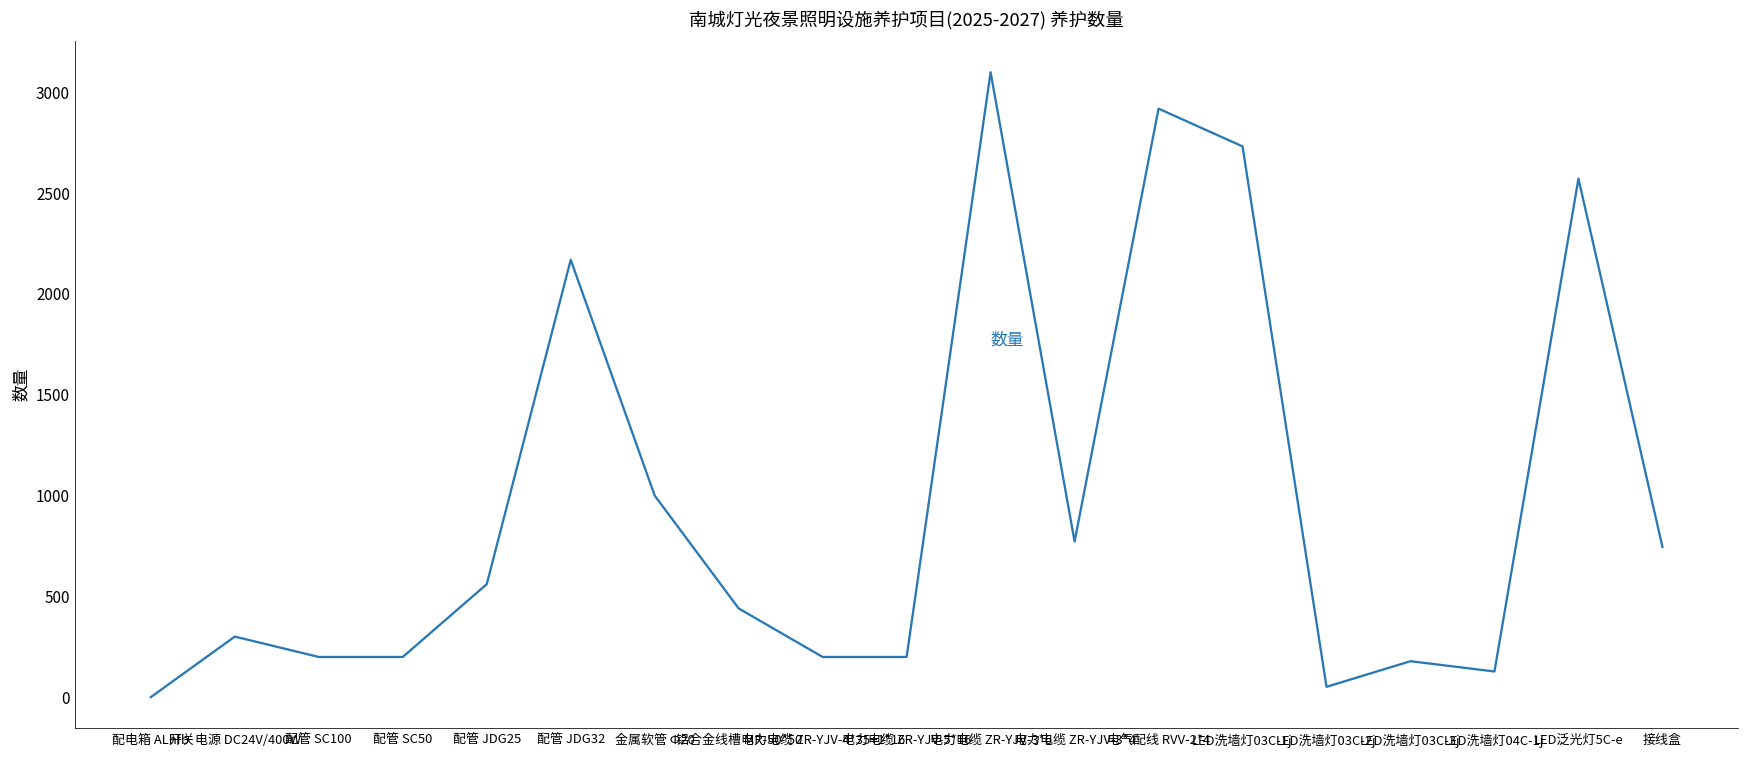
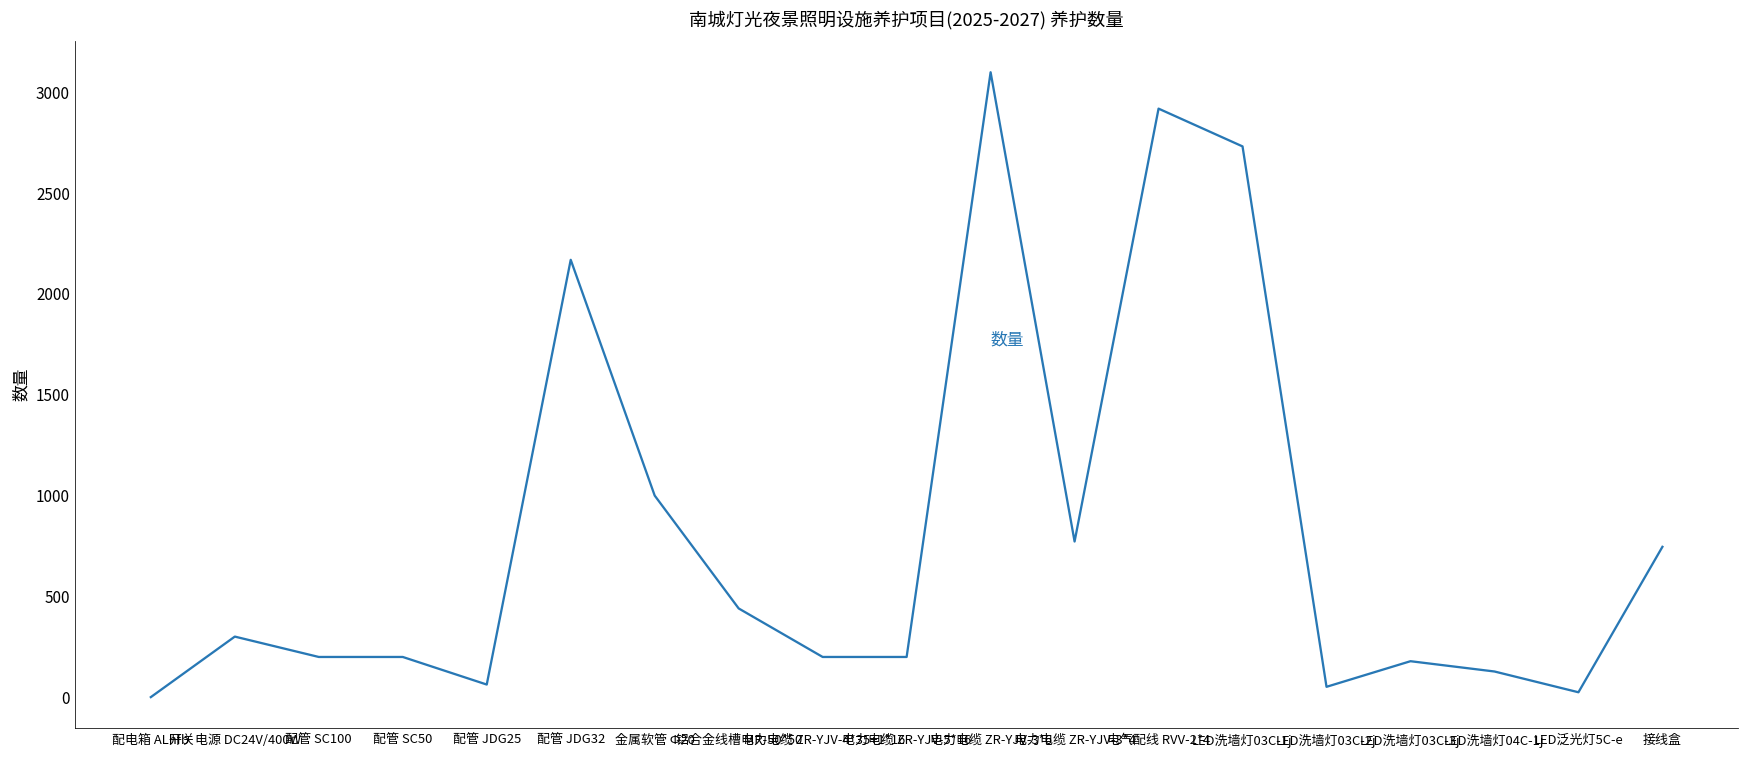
配管 JDG25: 560 -> 60
LED泛光灯5C-e: 2570 -> 30
